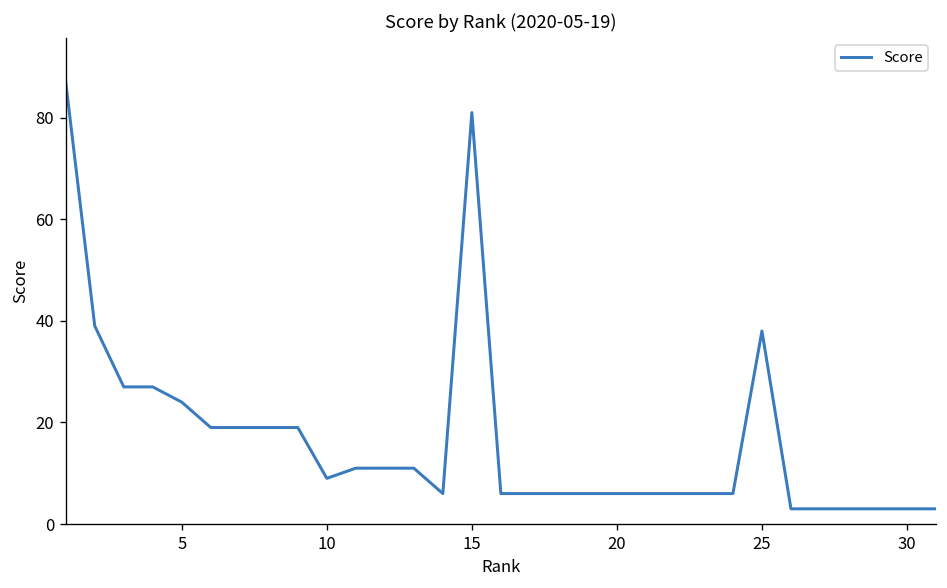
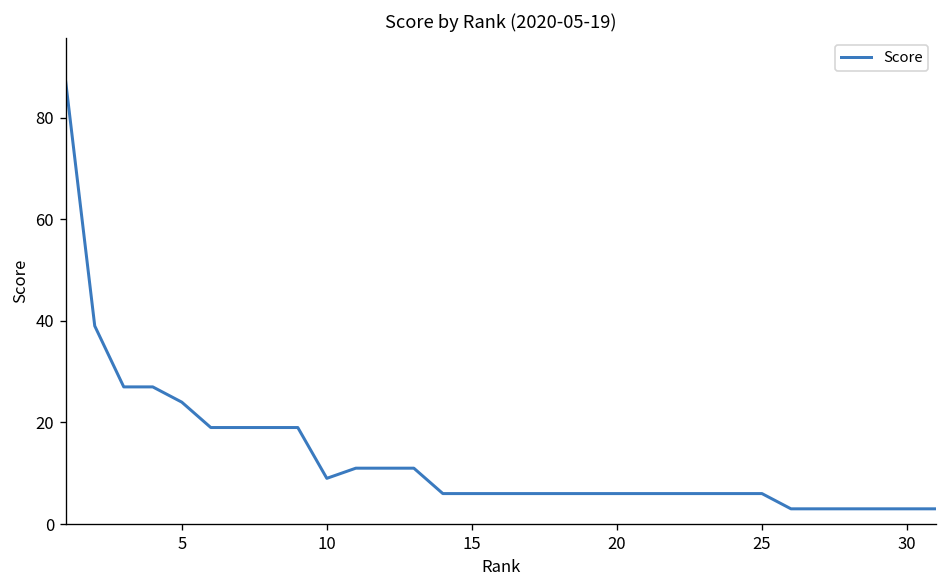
15: 81 -> 6
25: 38 -> 6
